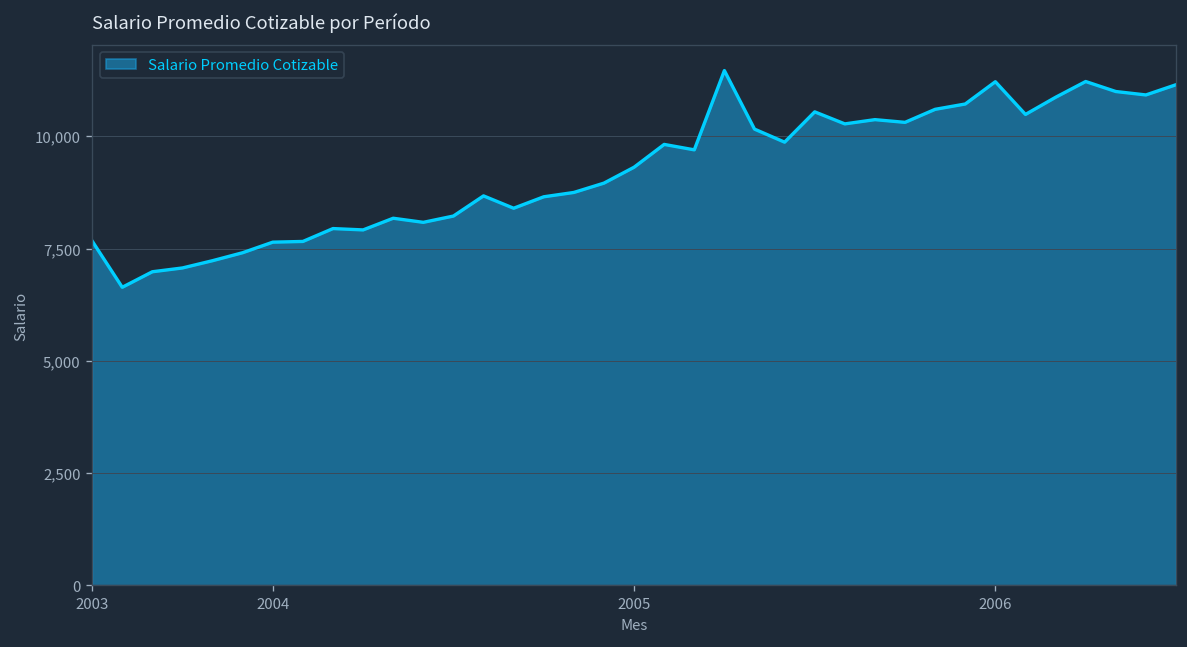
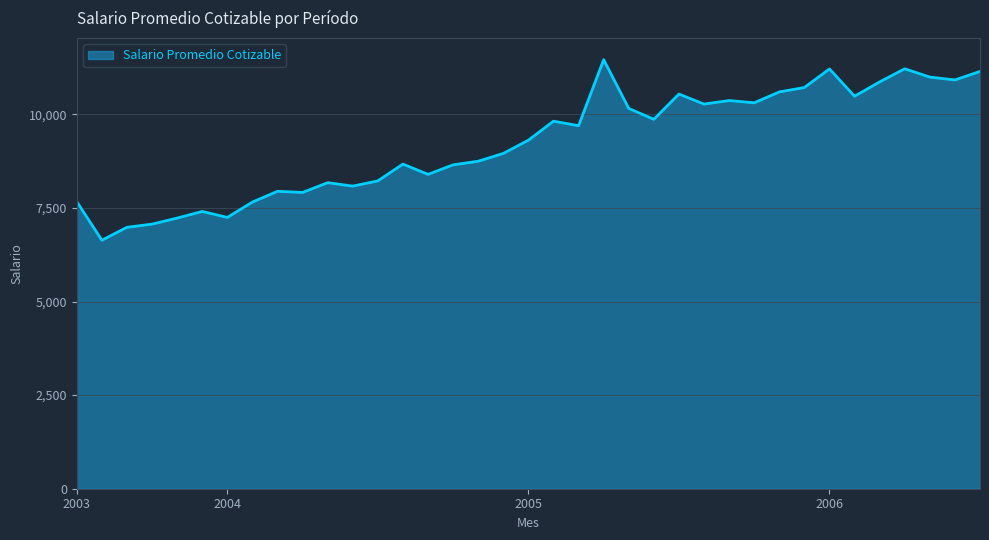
2004: 7,600 -> 7,200
